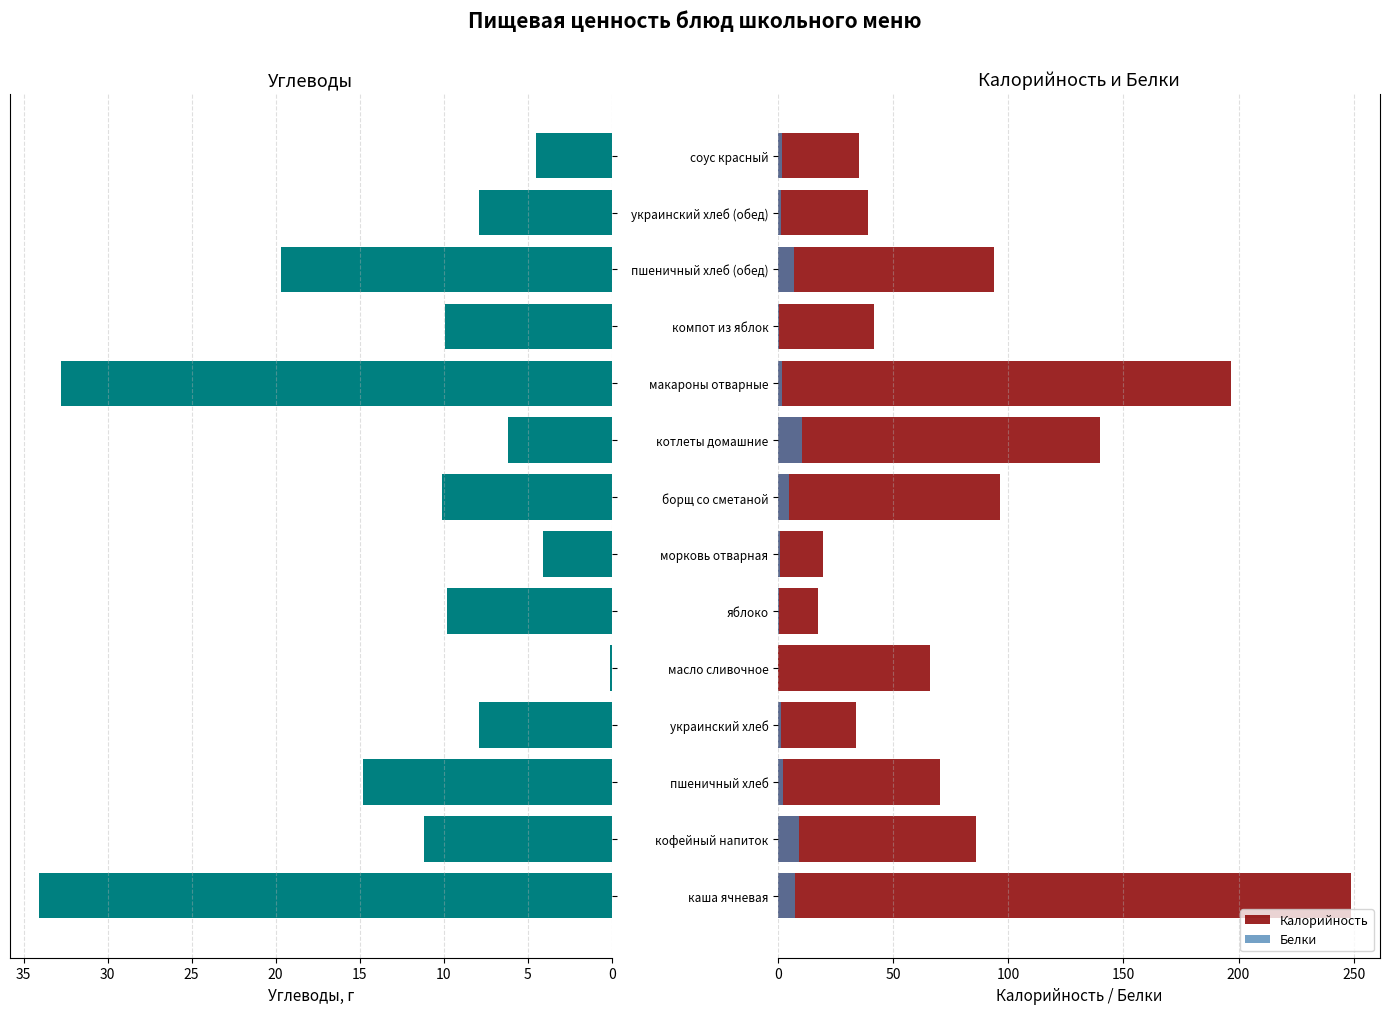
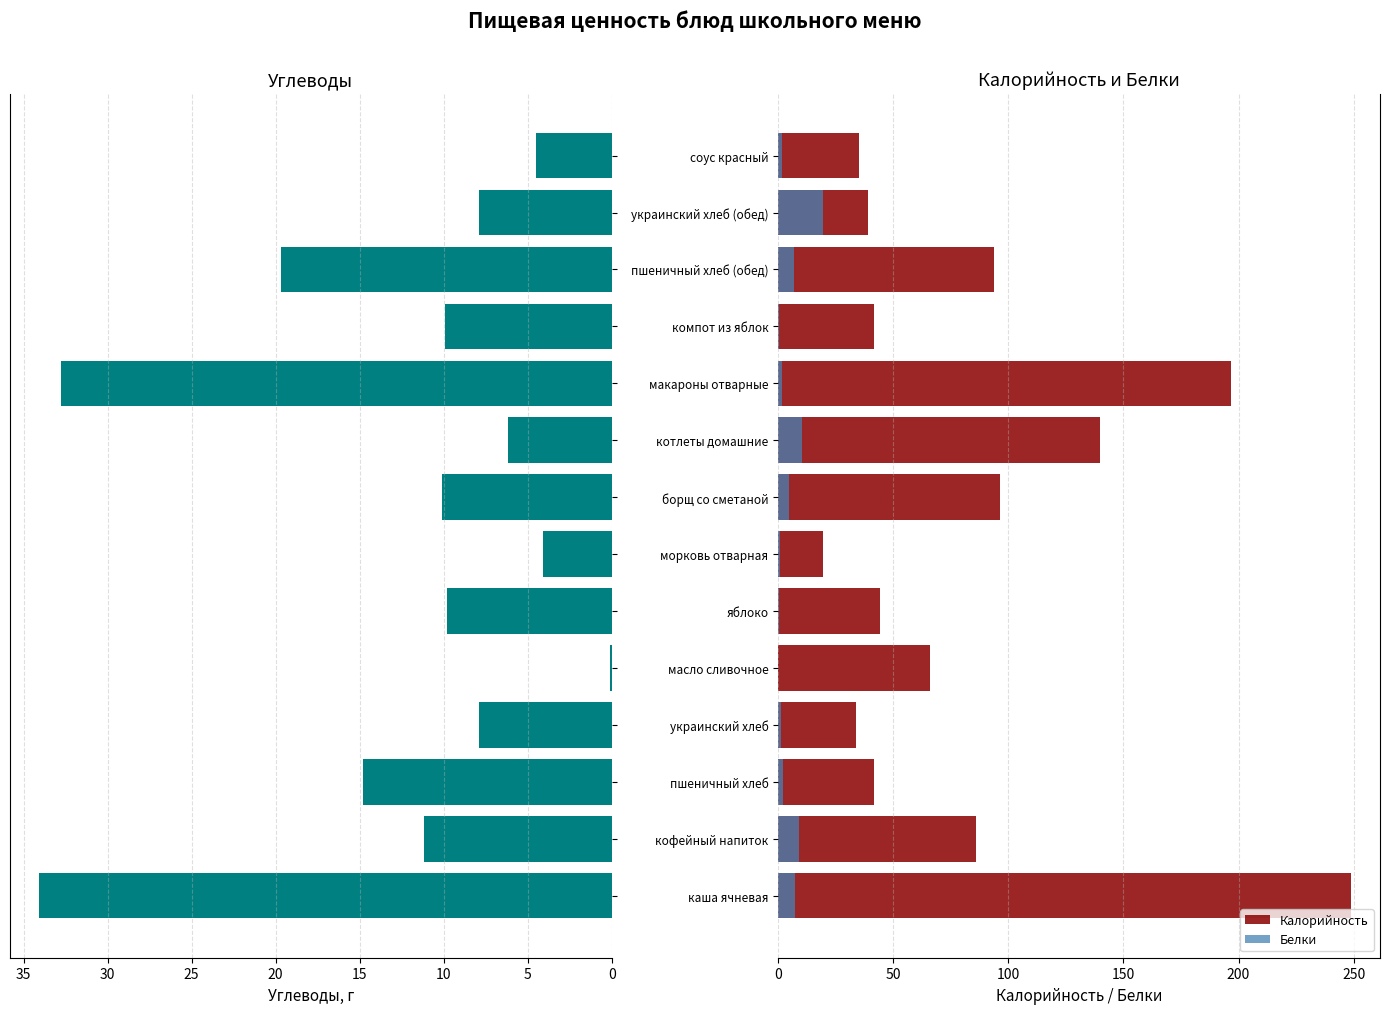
Калорийность и Белки, Белки, украинский хлеб (обед): 1 -> 19
Калорийность и Белки, Калорийность, яблоко: 18 -> 44
Калорийность и Белки, Калорийность, пшеничный хлеб: 70 -> 42
